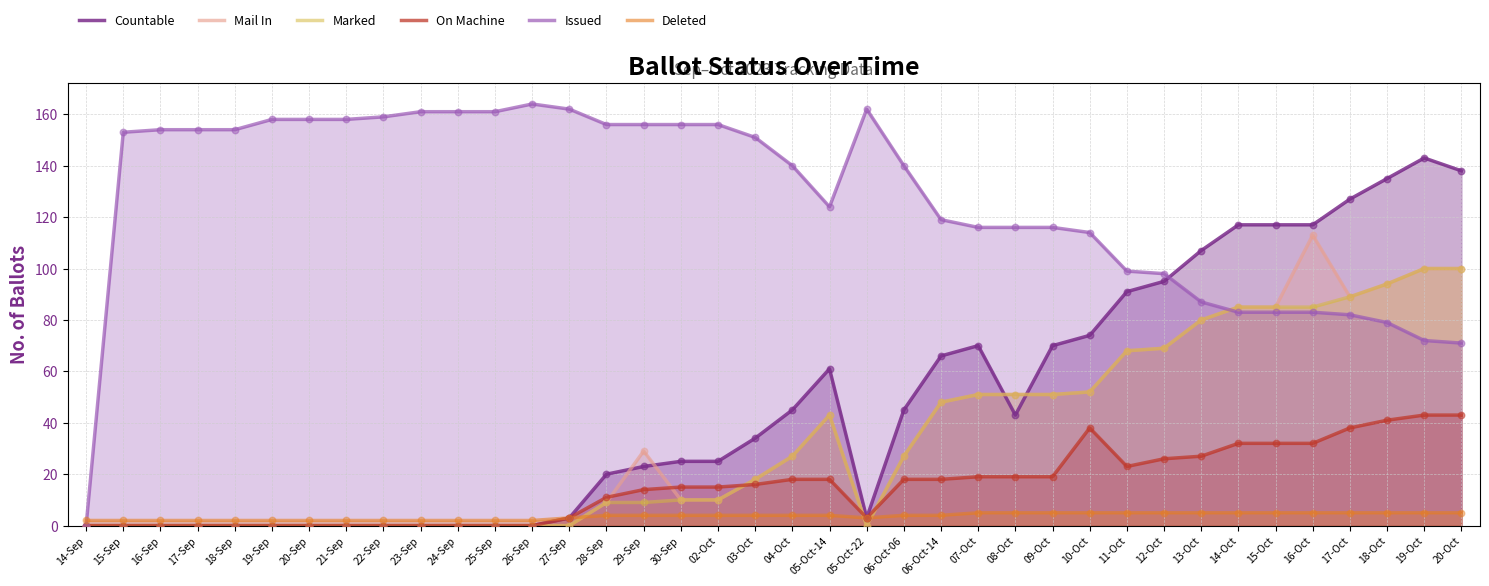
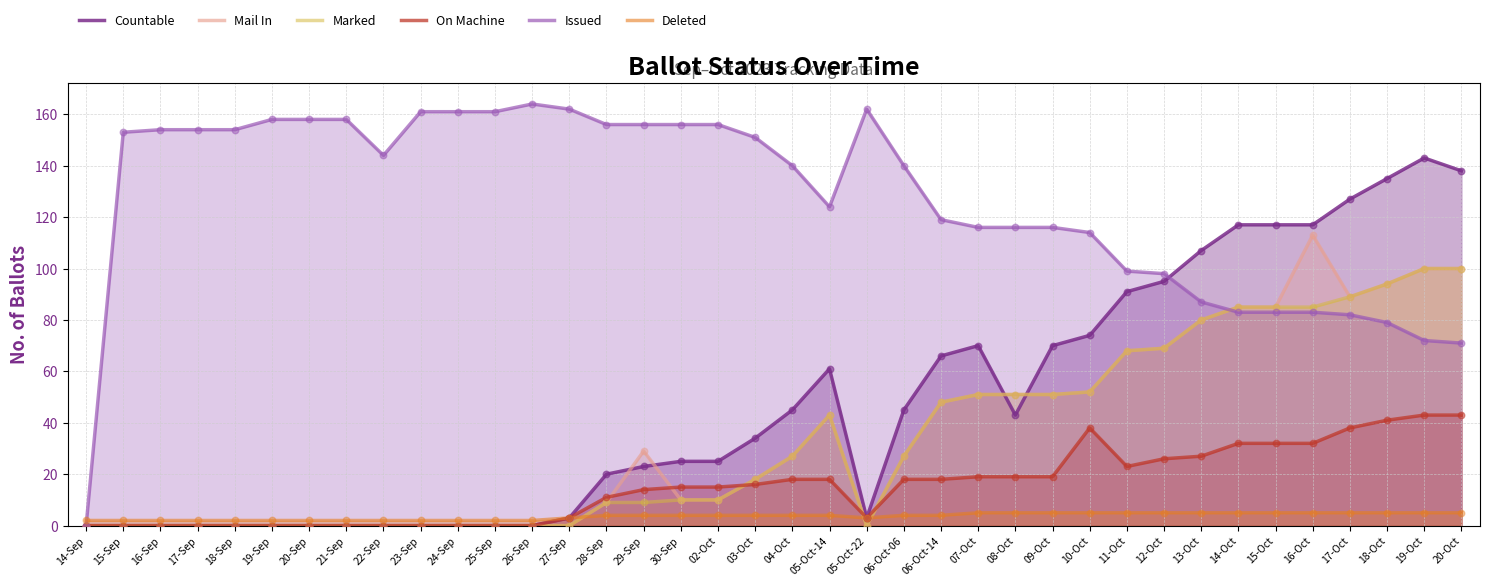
Issued, 22-Sep: 159 -> 144
